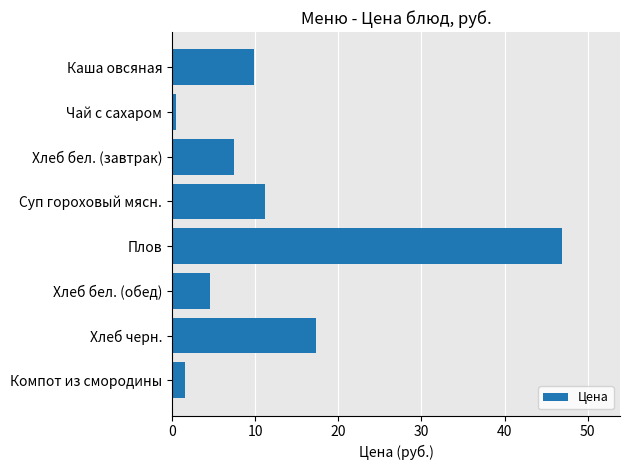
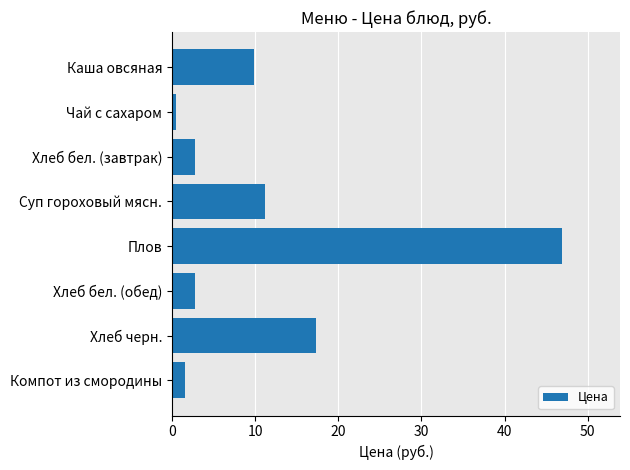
Хлеб бел. (завтрак): 7 -> 3
Хлеб бел. (обед): 5 -> 3
